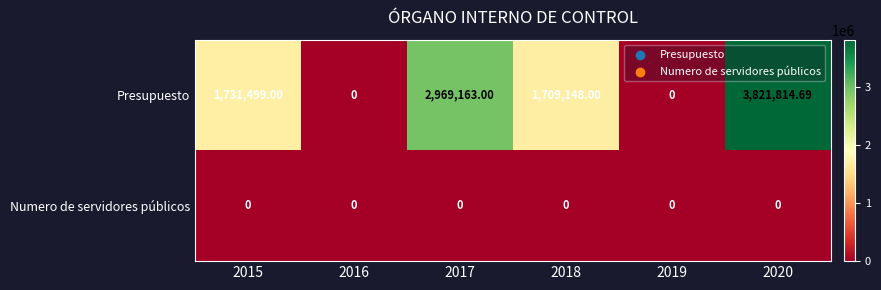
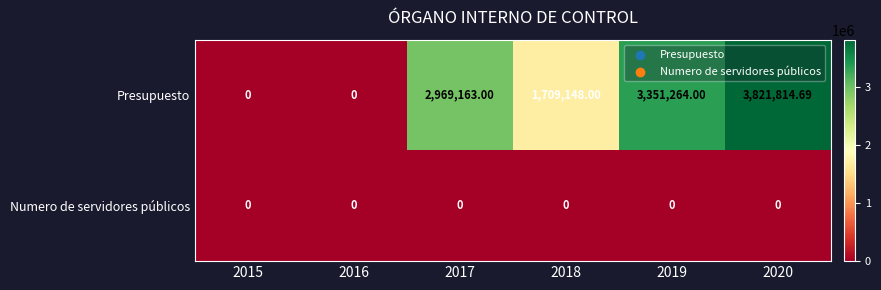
Presupuesto, 2015: 1,731,499.00 -> 0
Presupuesto, 2019: 0 -> 3,351,264.00
